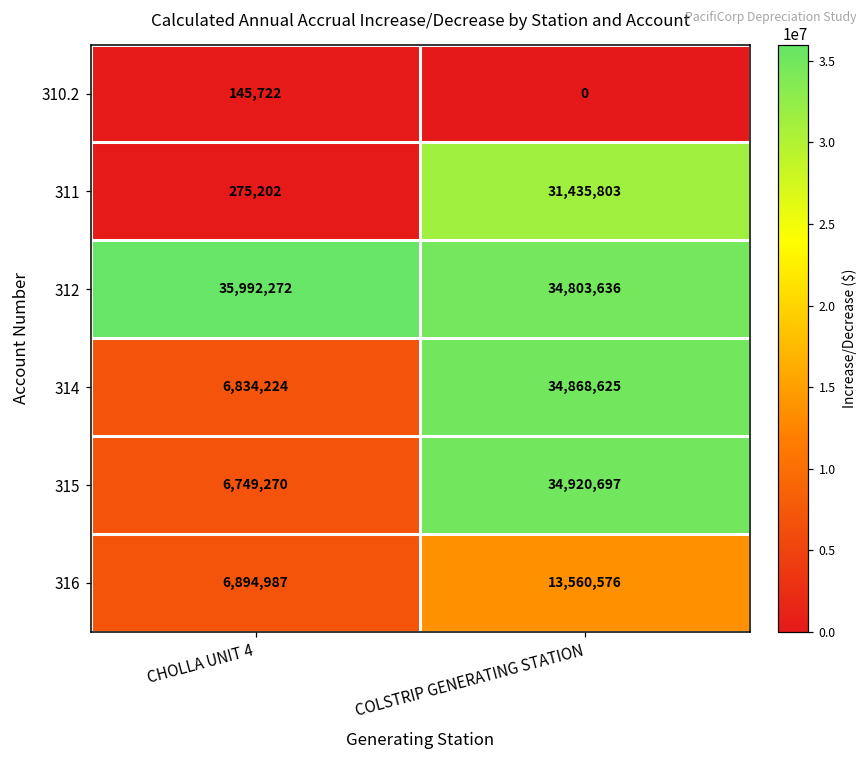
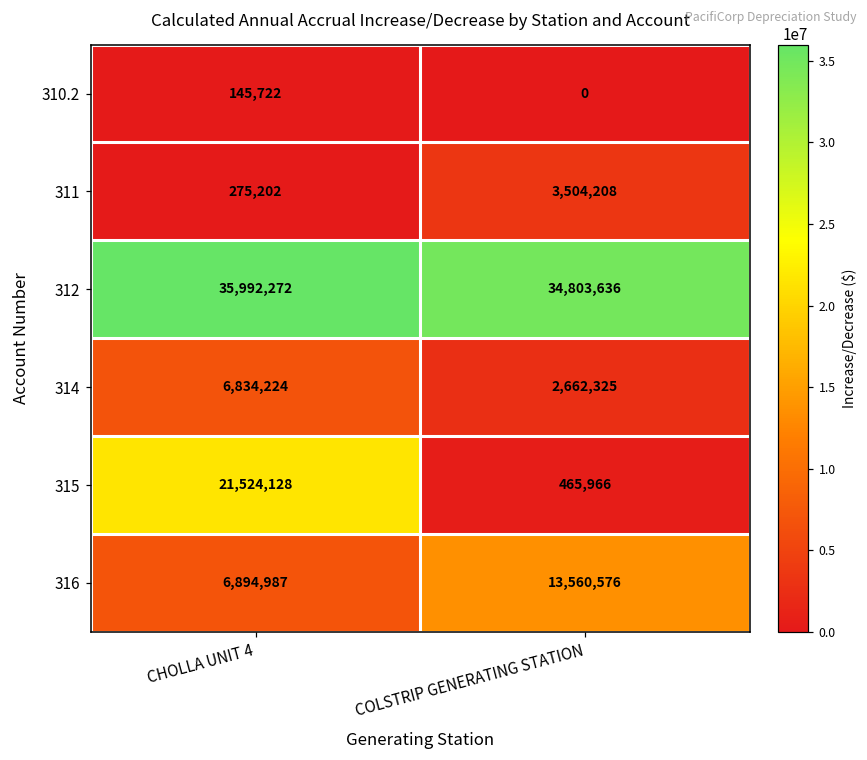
311, COLSTRIP GENERATING STATION: 31,435,803 -> 3,504,208
314, COLSTRIP GENERATING STATION: 34,868,625 -> 2,662,325
315, CHOLLA UNIT 4: 6,749,270 -> 21,524,128
315, COLSTRIP GENERATING STATION: 34,920,697 -> 465,966
